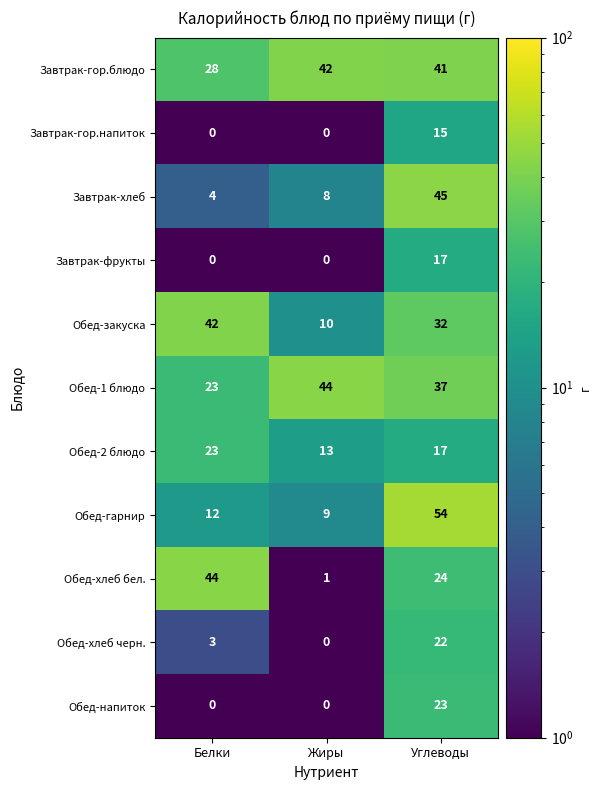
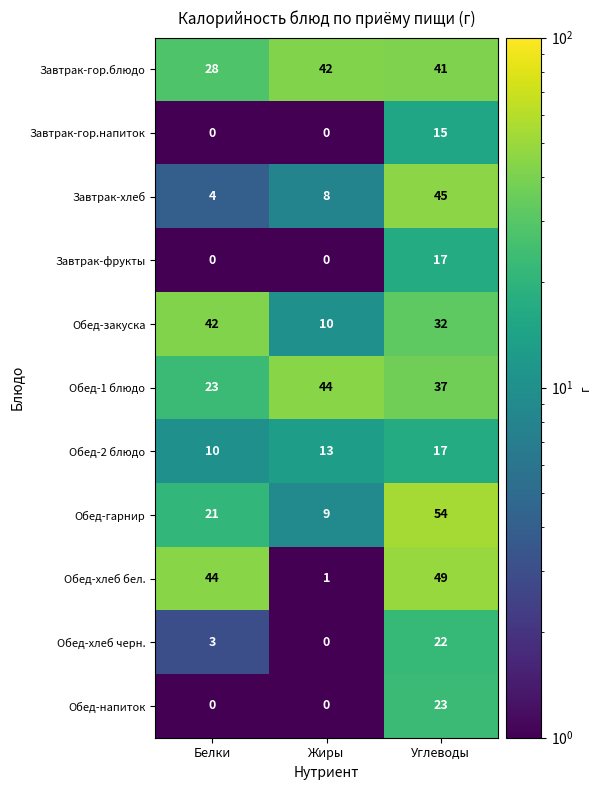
Обед-2 блюдо, Белки: 23 -> 10
Обед-гарнир, Белки: 12 -> 21
Обед-хлеб бел., Углеводы: 24 -> 49
